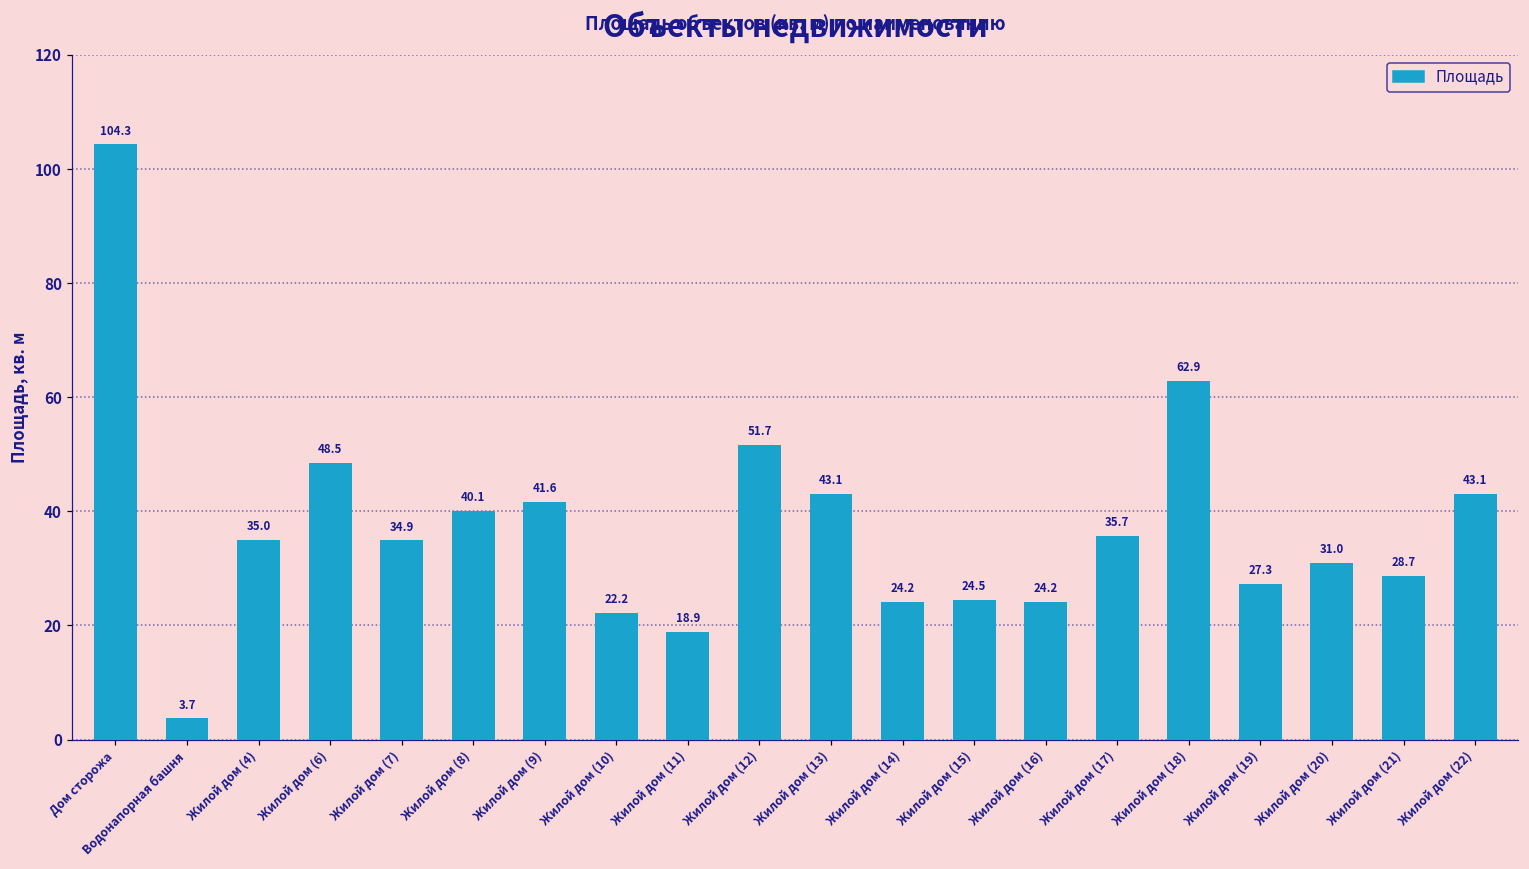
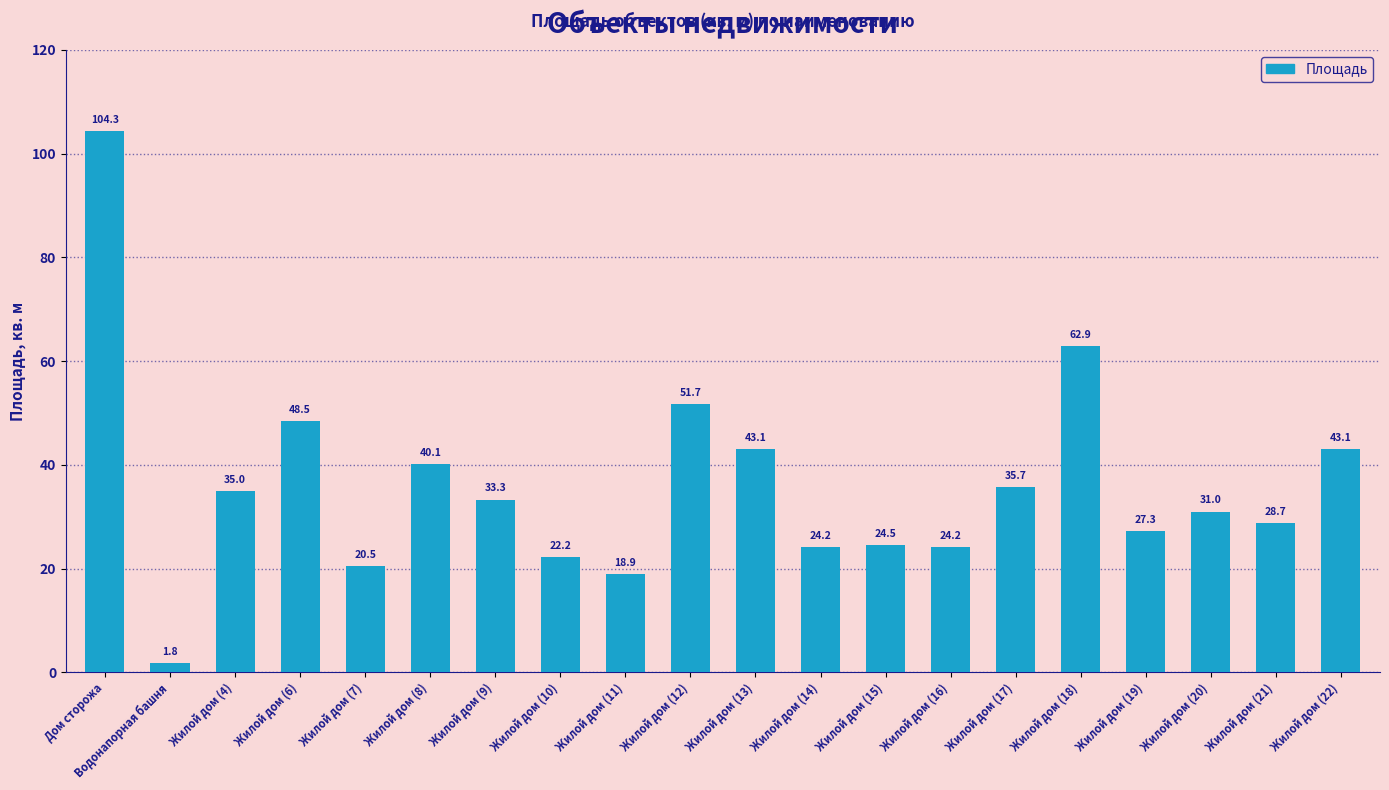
Водонапорная башня: 3.7 -> 1.8
Жилой дом (7): 34.9 -> 20.5
Жилой дом (9): 41.6 -> 33.3
